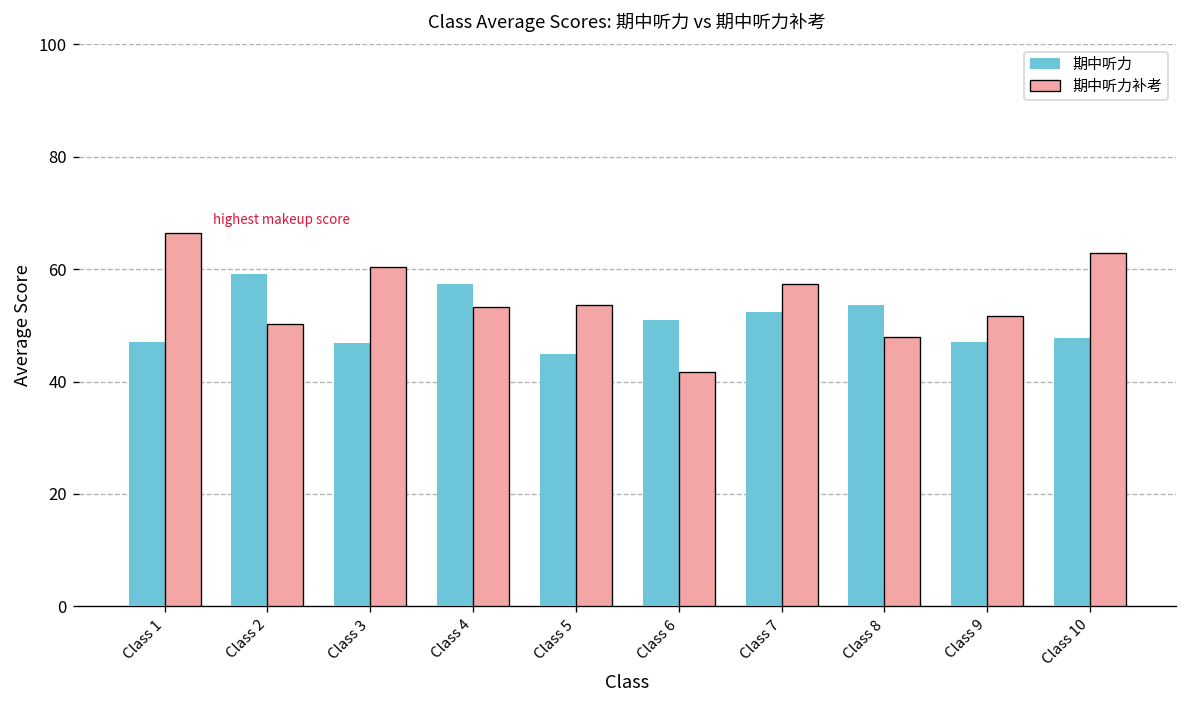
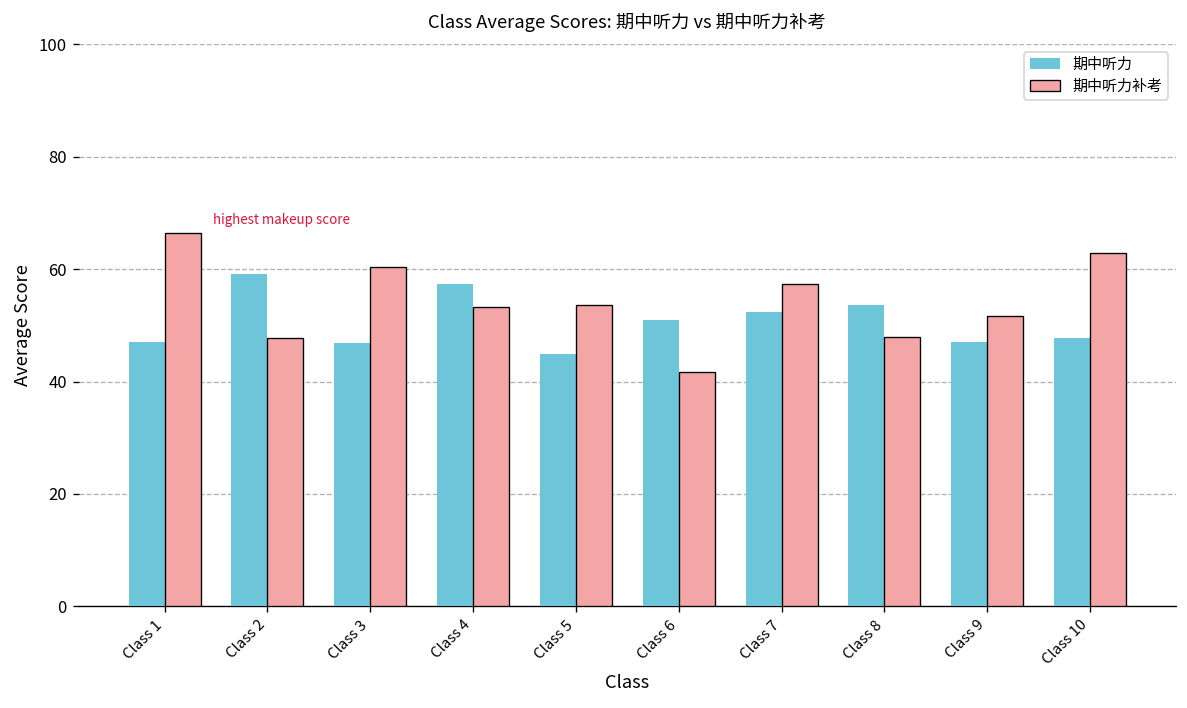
期中听力补考, Class 2: 50 -> 48
